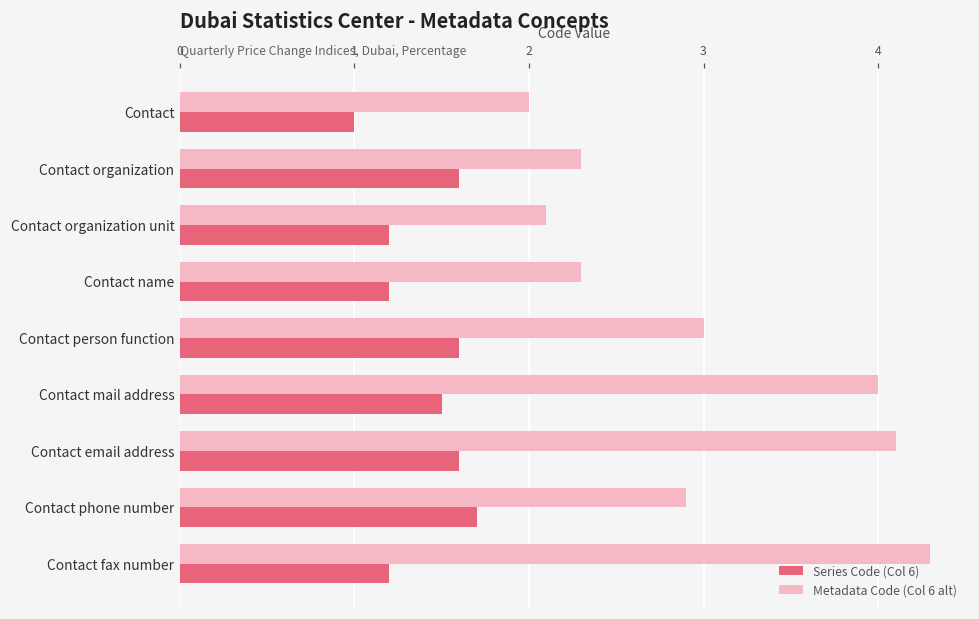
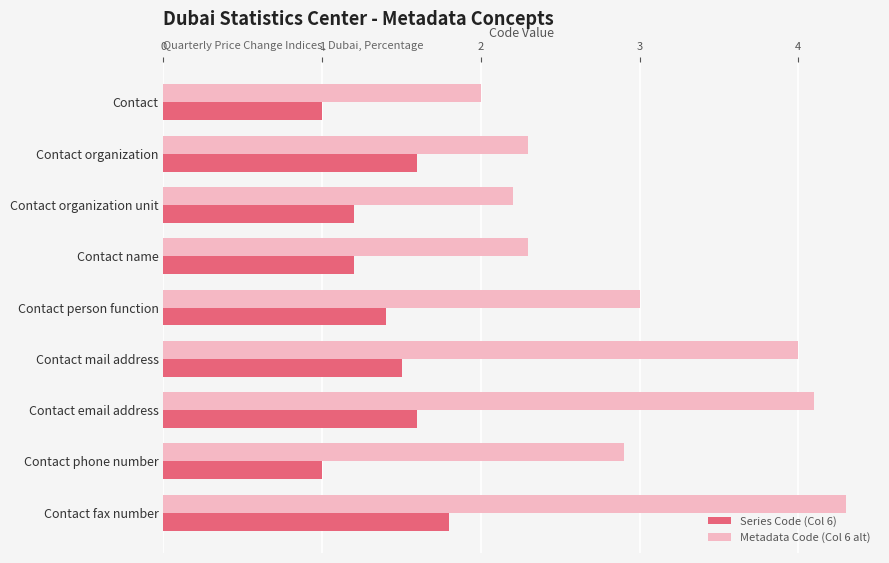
Metadata Code (Col 6 alt), Contact organization unit: 2.1 -> 2.2
Series Code (Col 6), Contact person function: 1.6 -> 1.4
Series Code (Col 6), Contact phone number: 1.7 -> 1.0
Series Code (Col 6), Contact fax number: 1.2 -> 1.8
